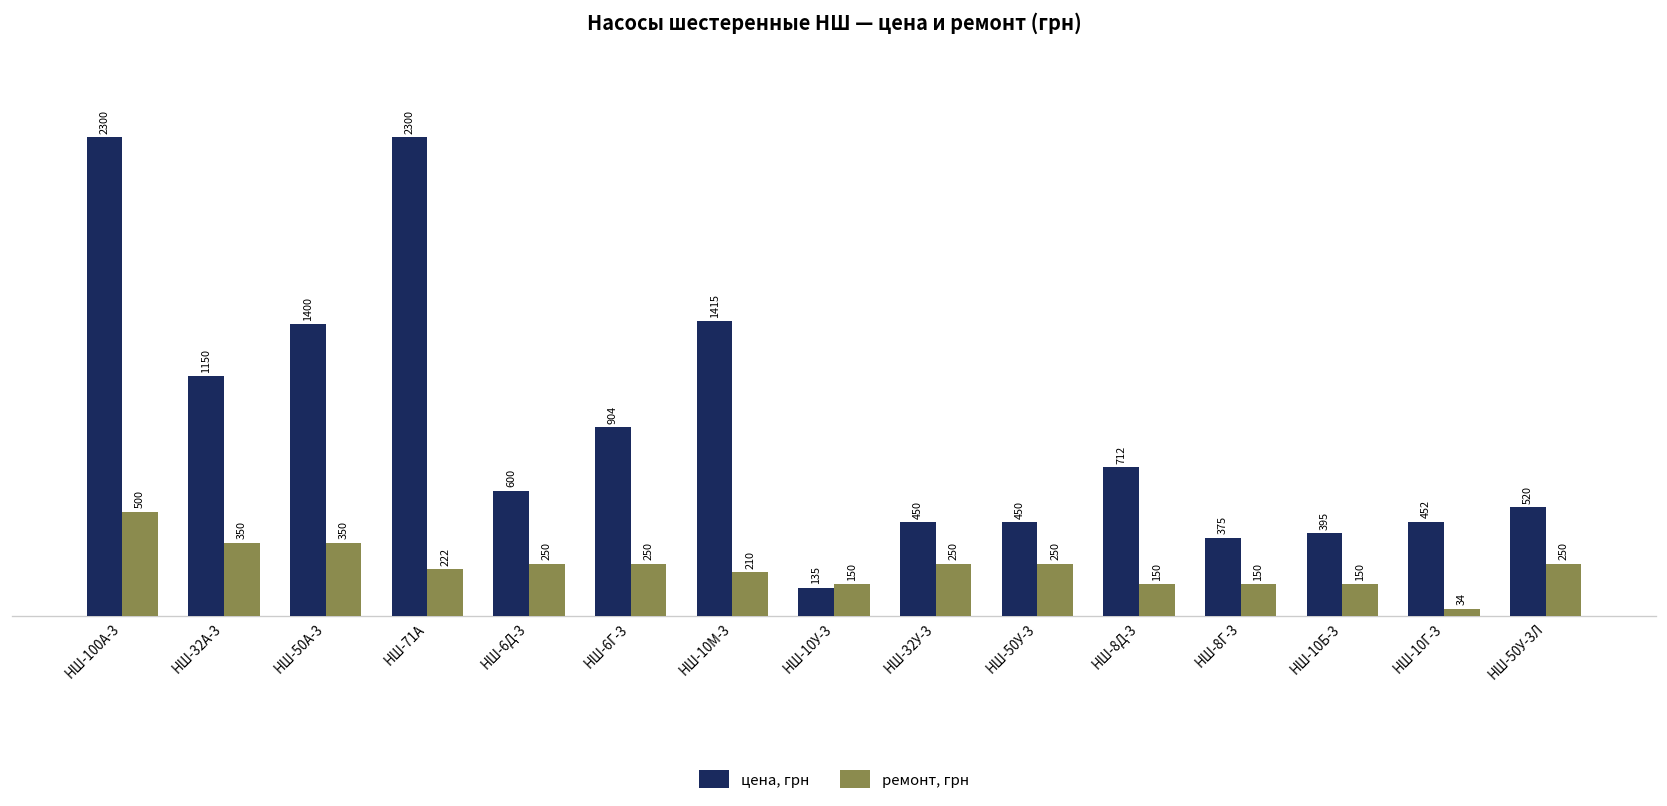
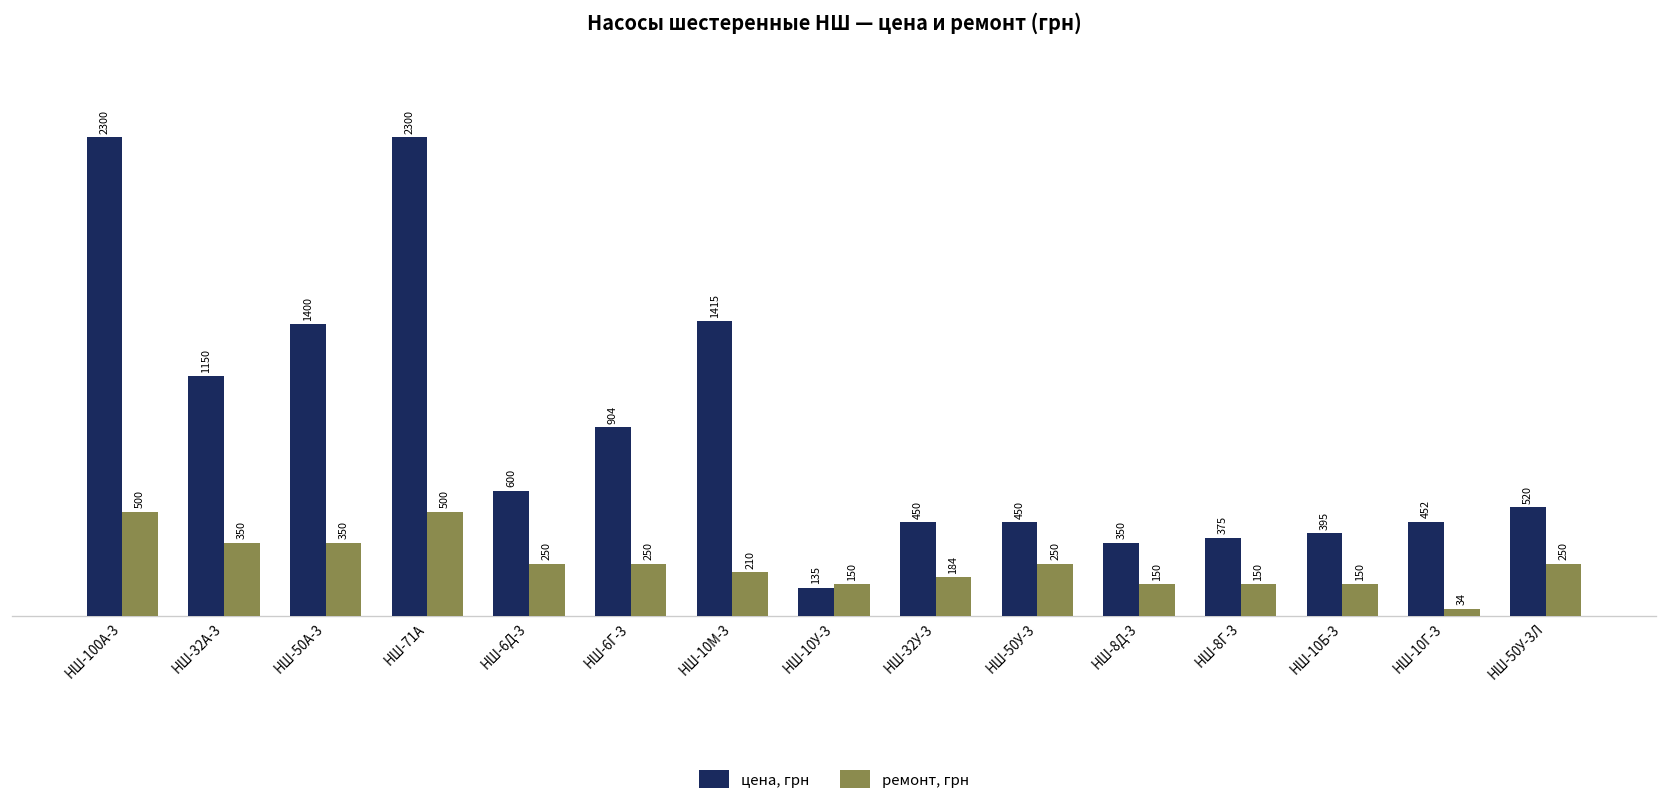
ремонт, грн, НШ-71А: 222 -> 500
ремонт, грн, НШ-32У-3: 250 -> 184
цена, грн, НШ-8Д-3: 712 -> 350
